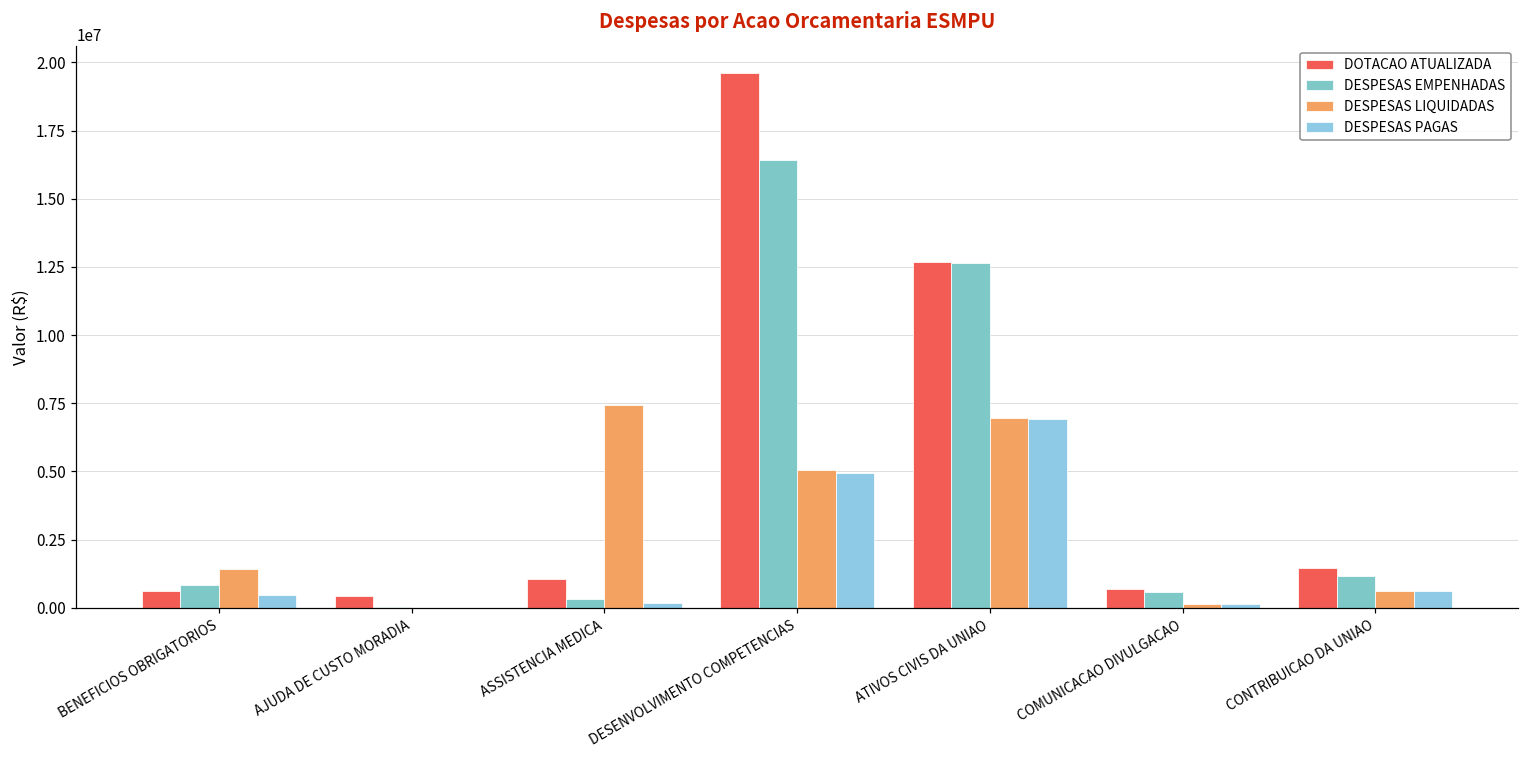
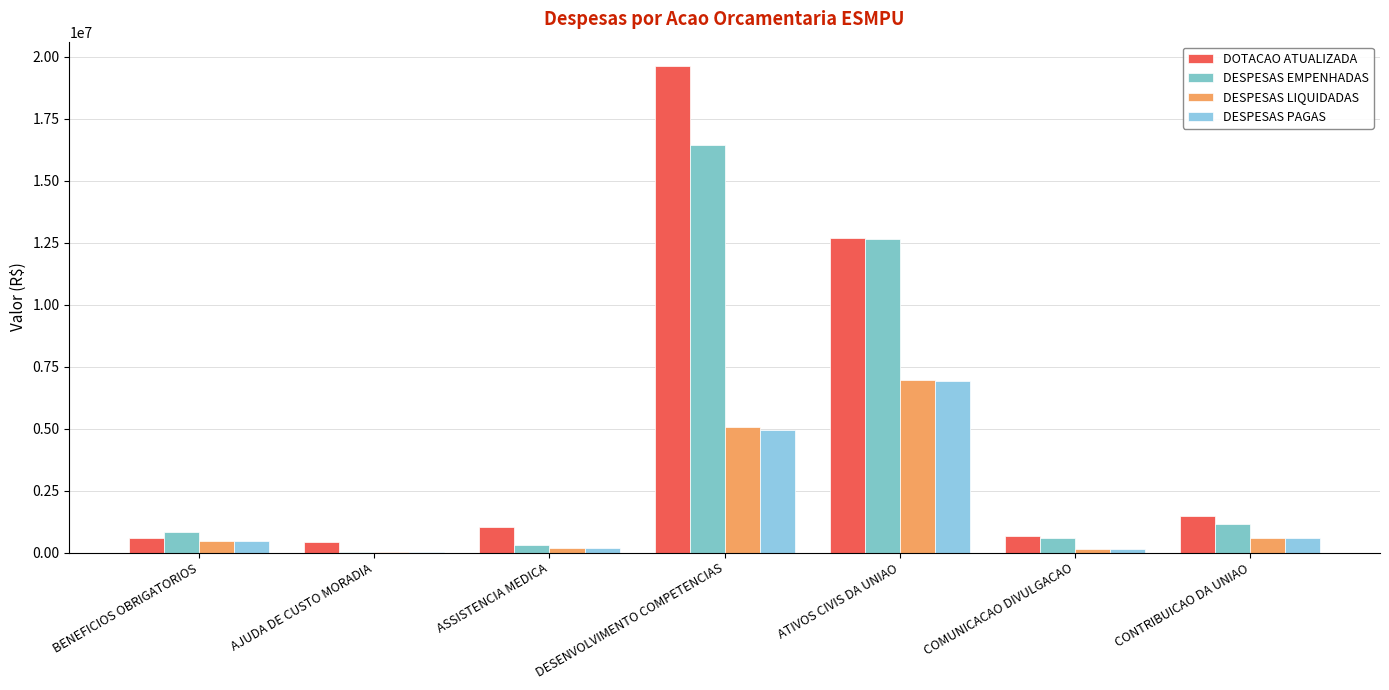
DESPESAS LIQUIDADAS, BENEFICIOS OBRIGATORIOS: 1400000 -> 500000
DESPESAS LIQUIDADAS, ASSISTENCIA MEDICA: 7400000 -> 200000
